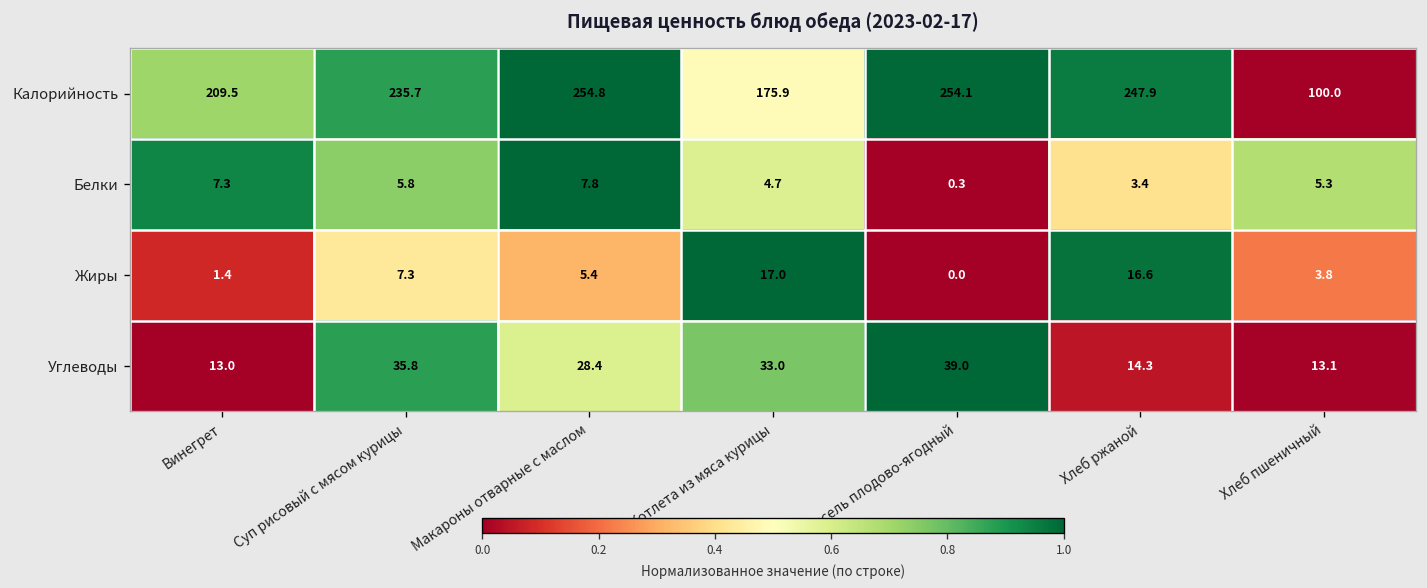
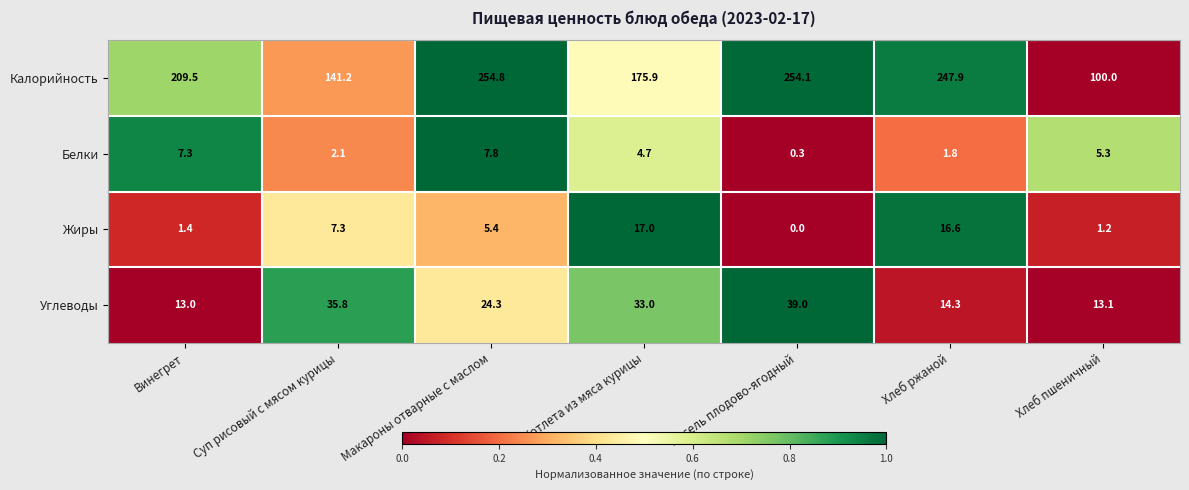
Калорийность, Суп рисовый с мясом курицы: 235.7 -> 141.2
Белки, Суп рисовый с мясом курицы: 5.8 -> 2.1
Белки, Хлеб ржаной: 3.4 -> 1.8
Жиры, Хлеб пшеничный: 3.8 -> 1.2
Углеводы, Макароны отварные с маслом: 28.4 -> 24.3
